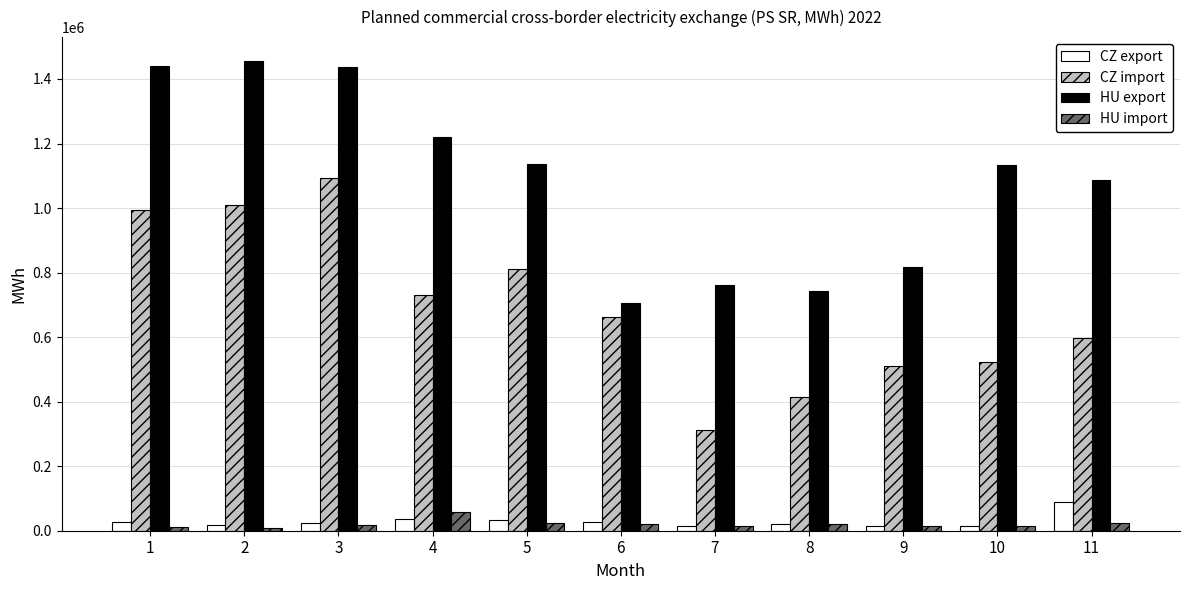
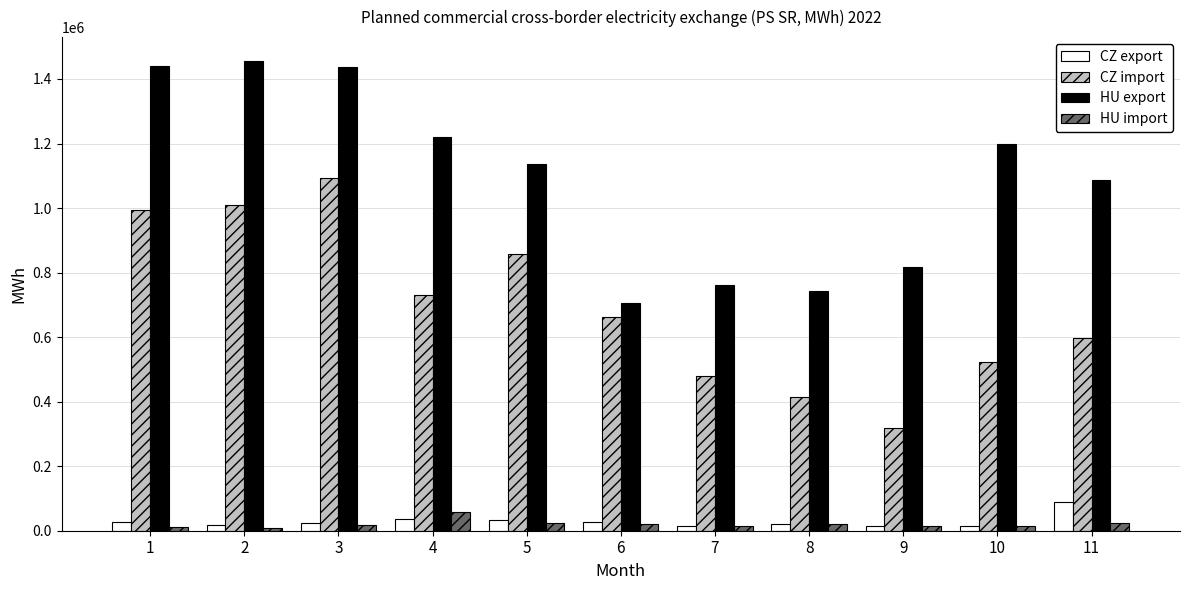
CZ import, 5: 810000 -> 860000
CZ import, 7: 310000 -> 480000
CZ import, 9: 510000 -> 320000
HU export, 10: 1130000 -> 1200000
